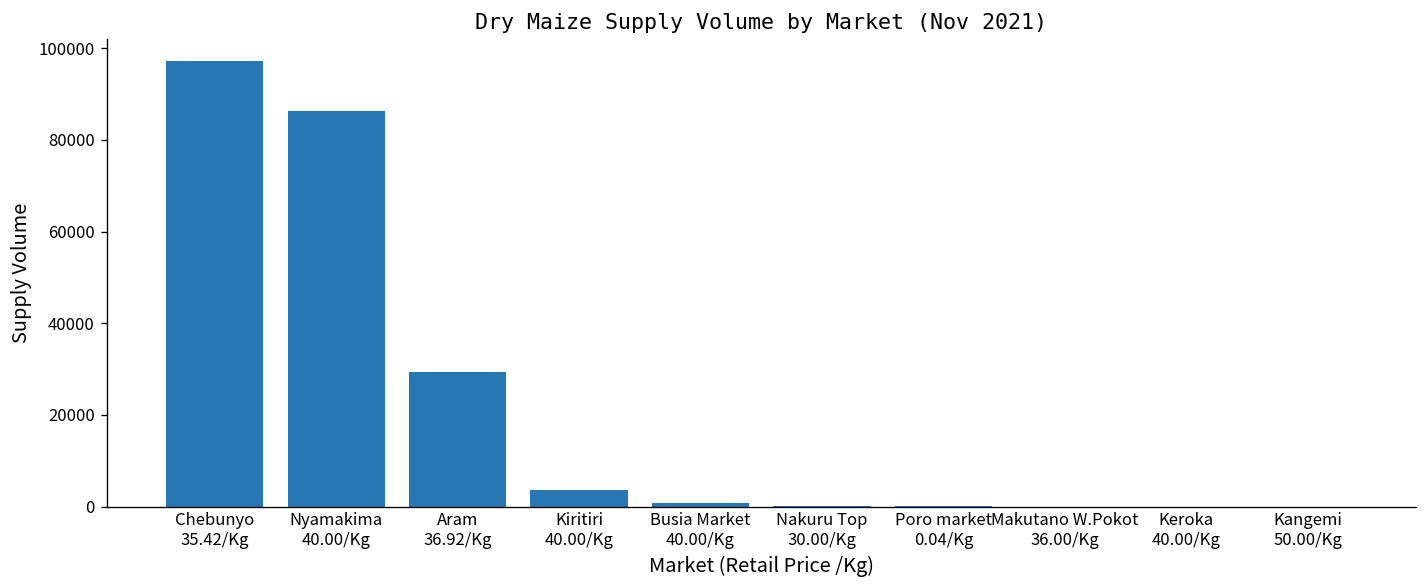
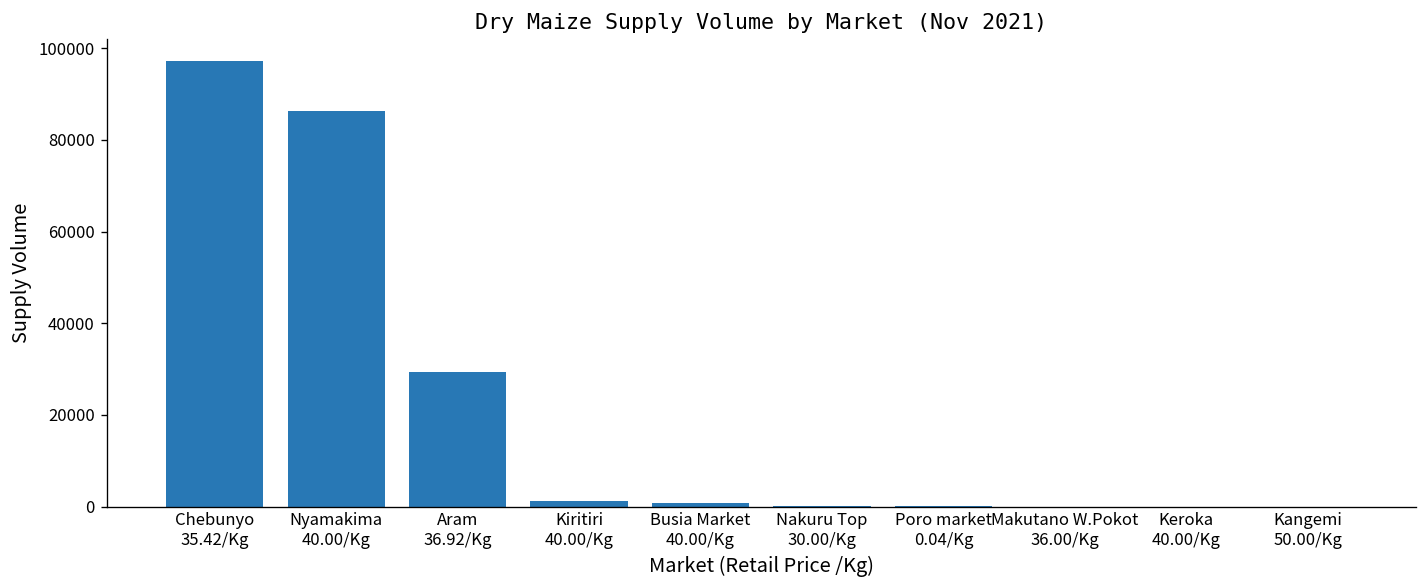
Kiritiri 40.00/Kg: 4000 -> 1000
